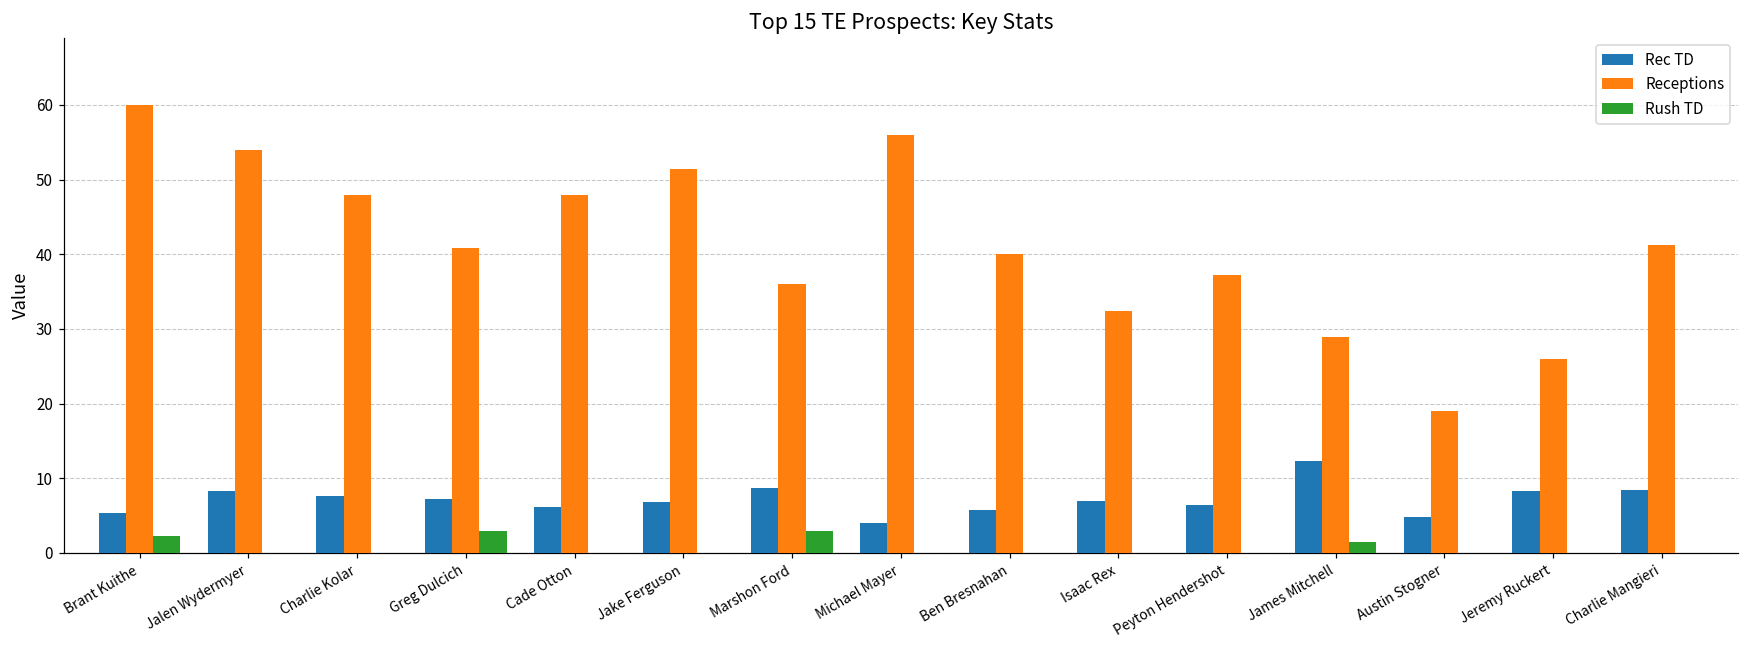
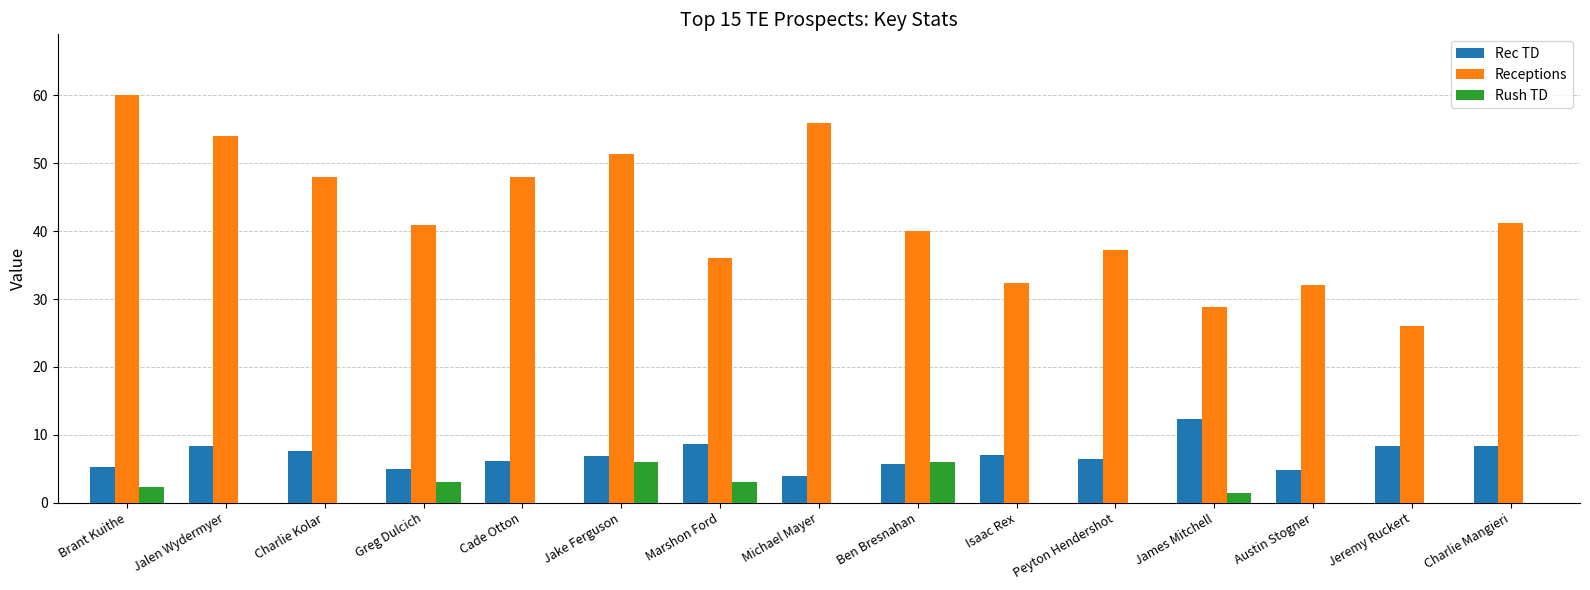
Rec TD, Greg Dulcich: 7 -> 5
Rush TD, Jake Ferguson: 0 -> 6
Rush TD, Ben Bresnahan: 0 -> 6
Receptions, Austin Stogner: 19 -> 32
